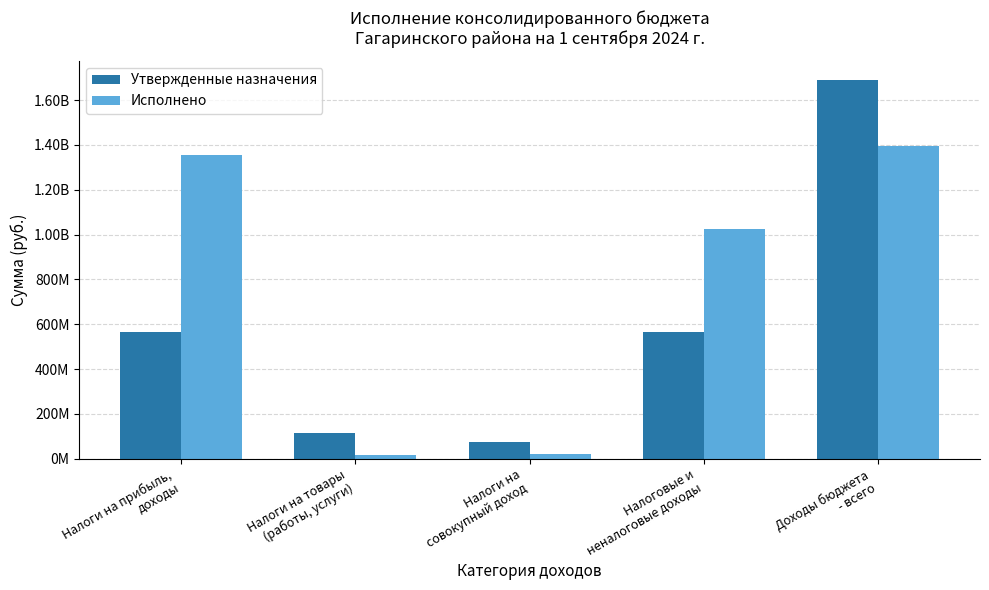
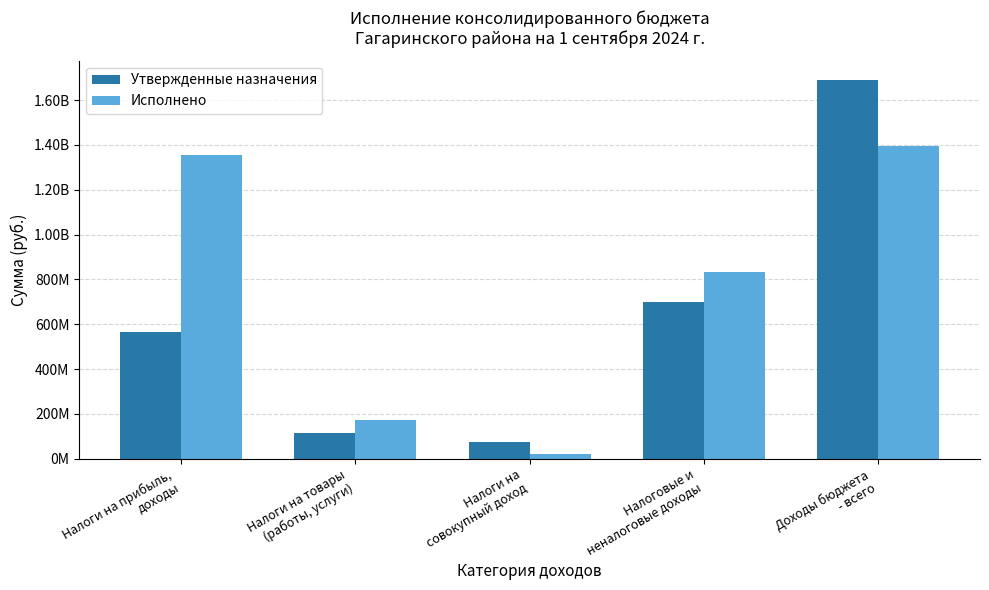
Исполнено, Налоги на товары (работы, услуги): 20000000 -> 170000000
Утвержденные назначения, Налоговые и неналоговые доходы: 570000000 -> 700000000
Исполнено, Налоговые и неналоговые доходы: 1020000000 -> 830000000
